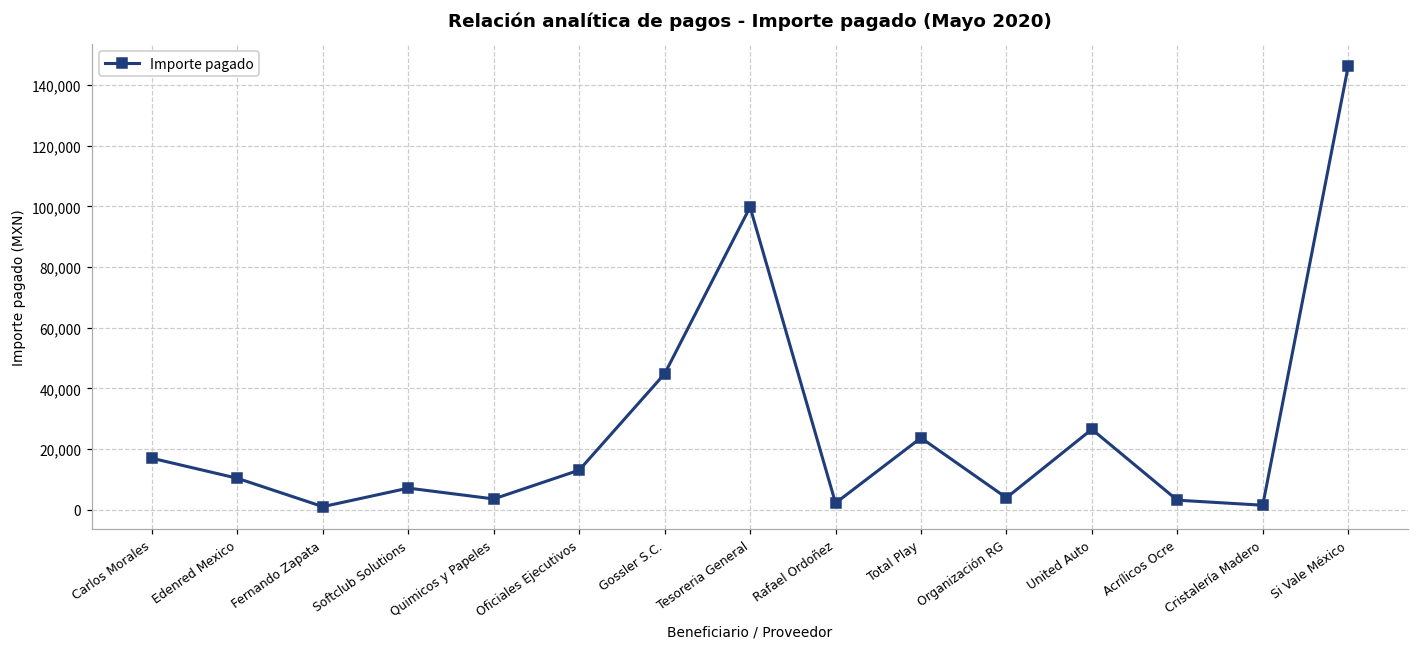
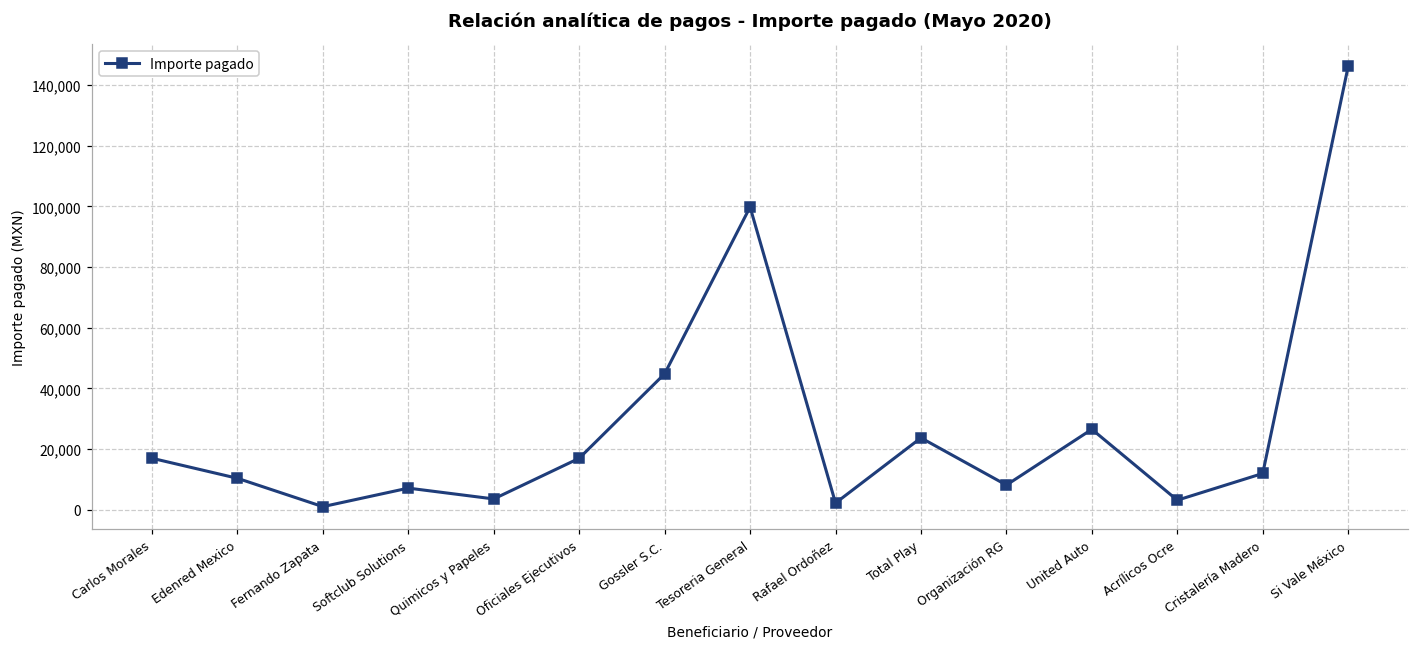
Oficiales Ejecutivos: 13,000 -> 17,000
Organización RG: 4,000 -> 8,000
Cristalería Madero: 1,000 -> 12,000
